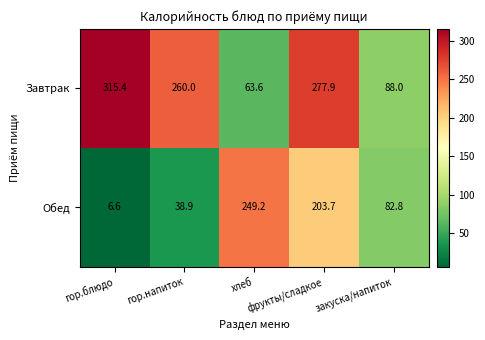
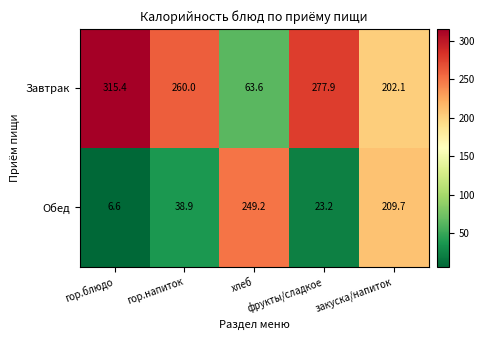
Завтрак, закуска/напиток: 88.0 -> 202.1
Обед, фрукты/сладкое: 203.7 -> 23.2
Обед, закуска/напиток: 82.8 -> 209.7
